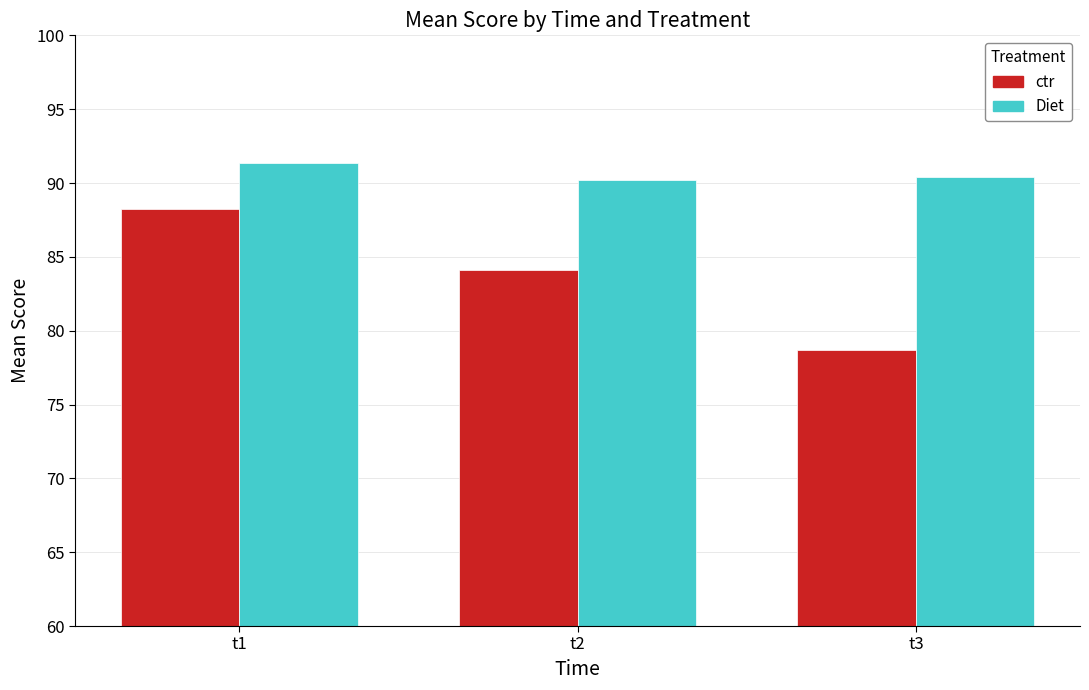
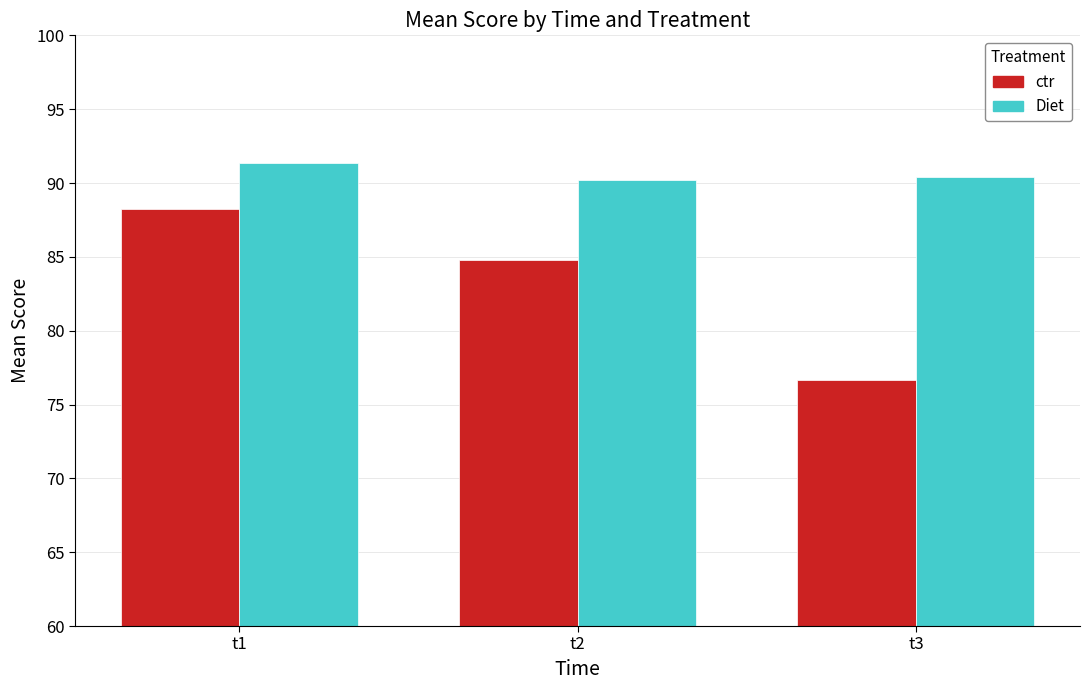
ctr, t2: 84.1 -> 84.8
ctr, t3: 78.7 -> 76.7
